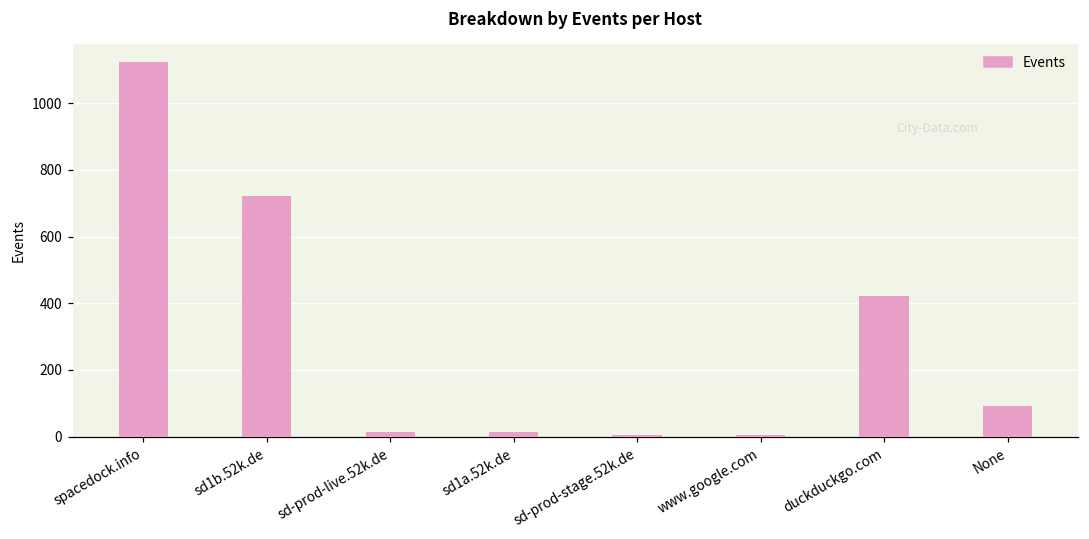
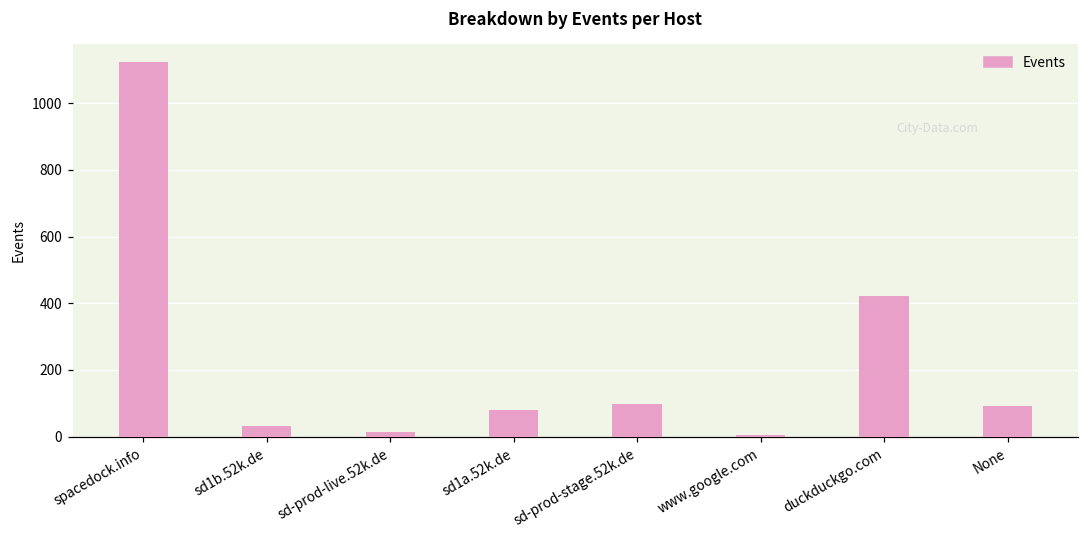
sd1b.52k.de: 720 -> 30
sd1a.52k.de: 10 -> 80
sd-prod-stage.52k.de: 0 -> 100
